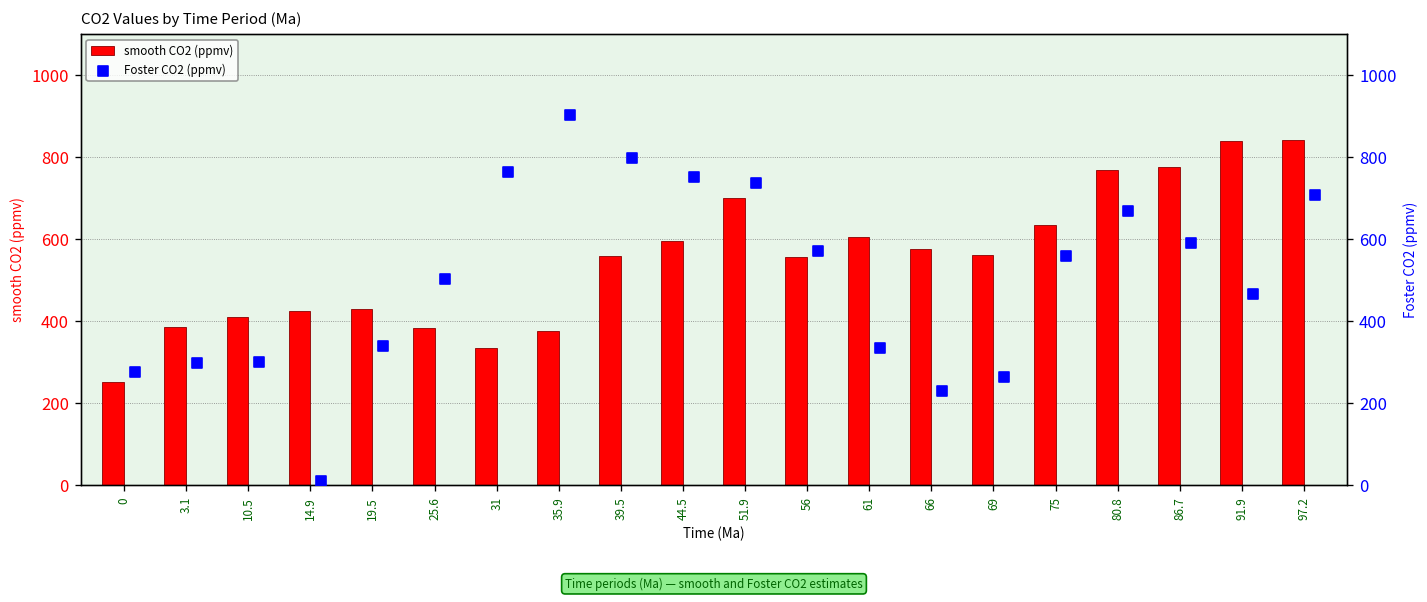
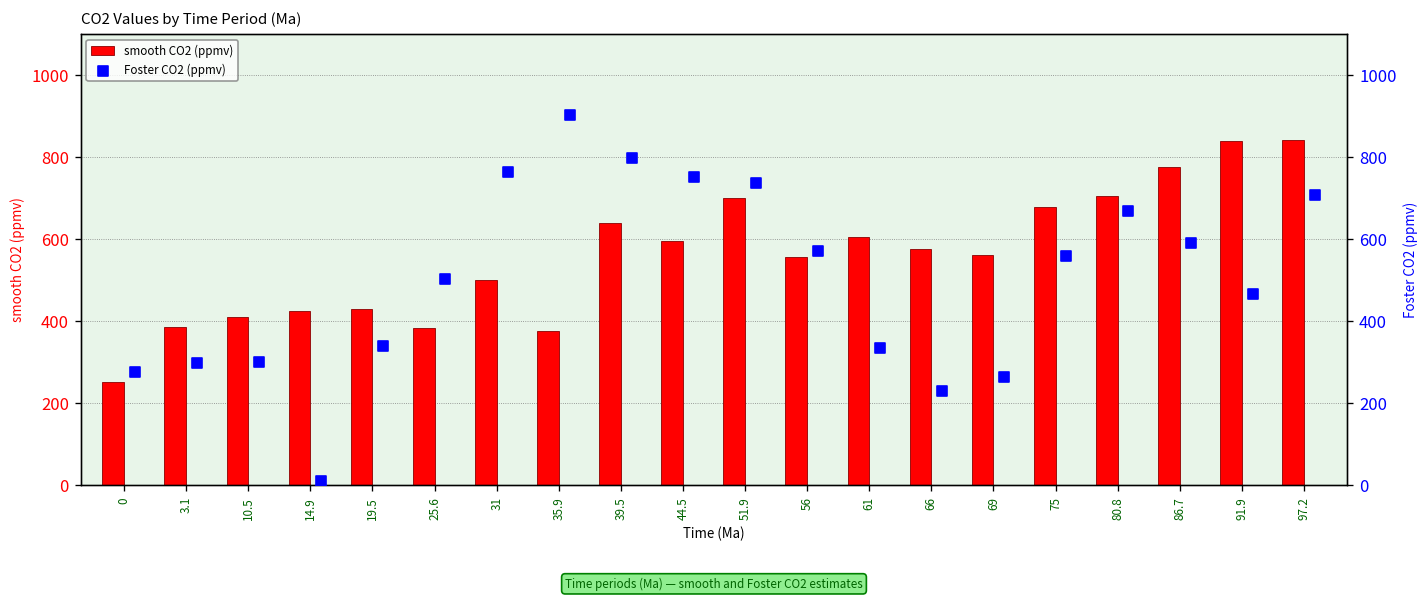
smooth CO2 (ppmv), 31: 340 -> 500
smooth CO2 (ppmv), 39.5: 560 -> 640
smooth CO2 (ppmv), 75: 630 -> 680
smooth CO2 (ppmv), 80.8: 770 -> 700
